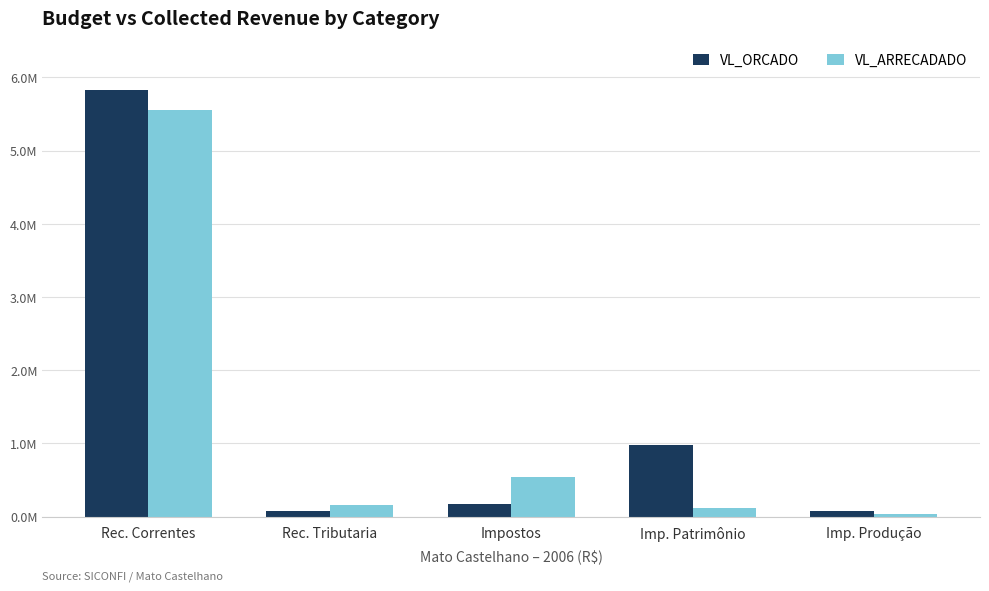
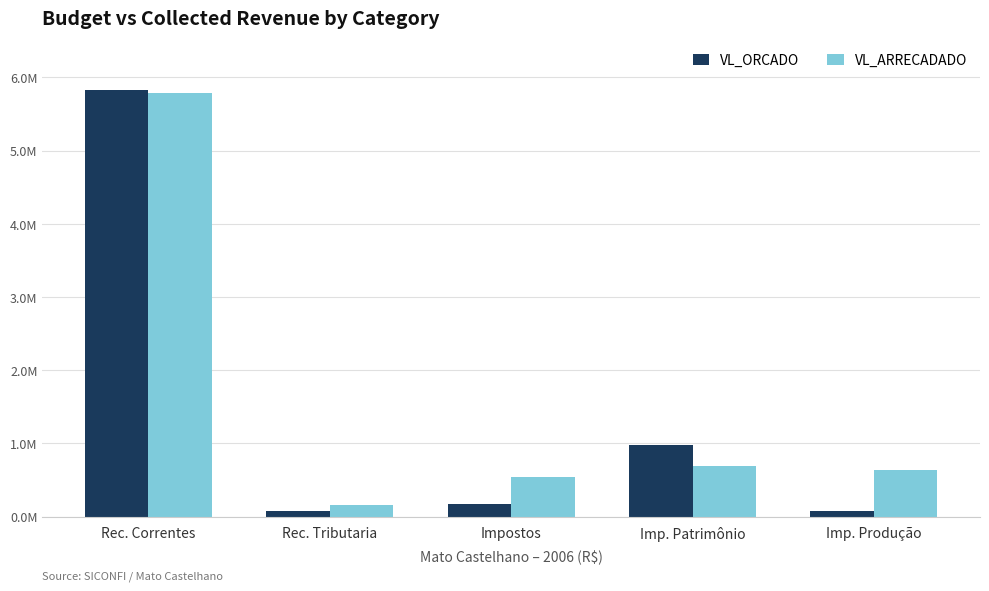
VL_ARRECADADO, Rec. Correntes: 5600000 -> 5800000
VL_ARRECADADO, Imp. Patrimônio: 100000 -> 700000
VL_ARRECADADO, Imp. Produção: 0 -> 600000
